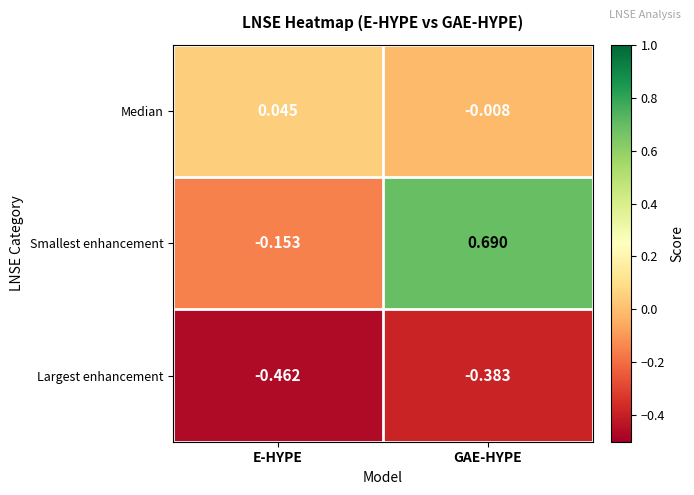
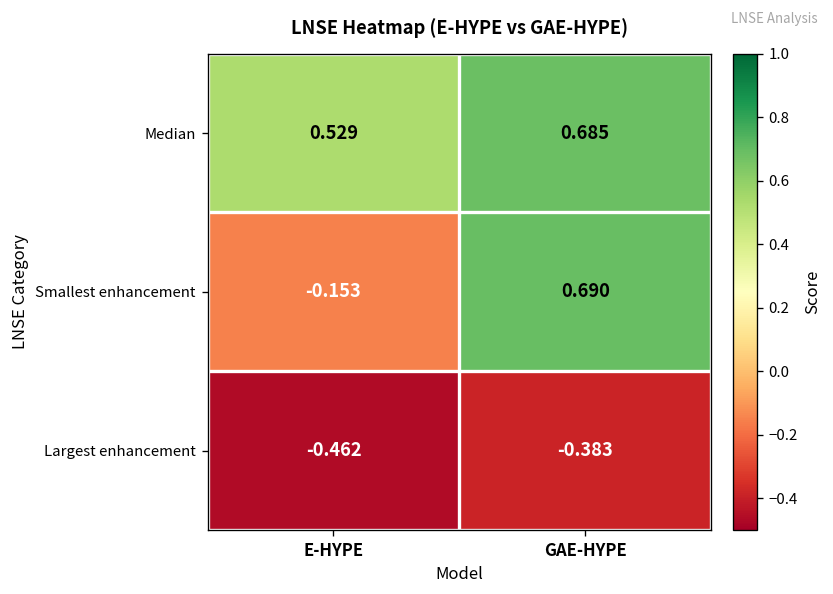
Median, E-HYPE: 0.045 -> 0.529
Median, GAE-HYPE: -0.008 -> 0.685
